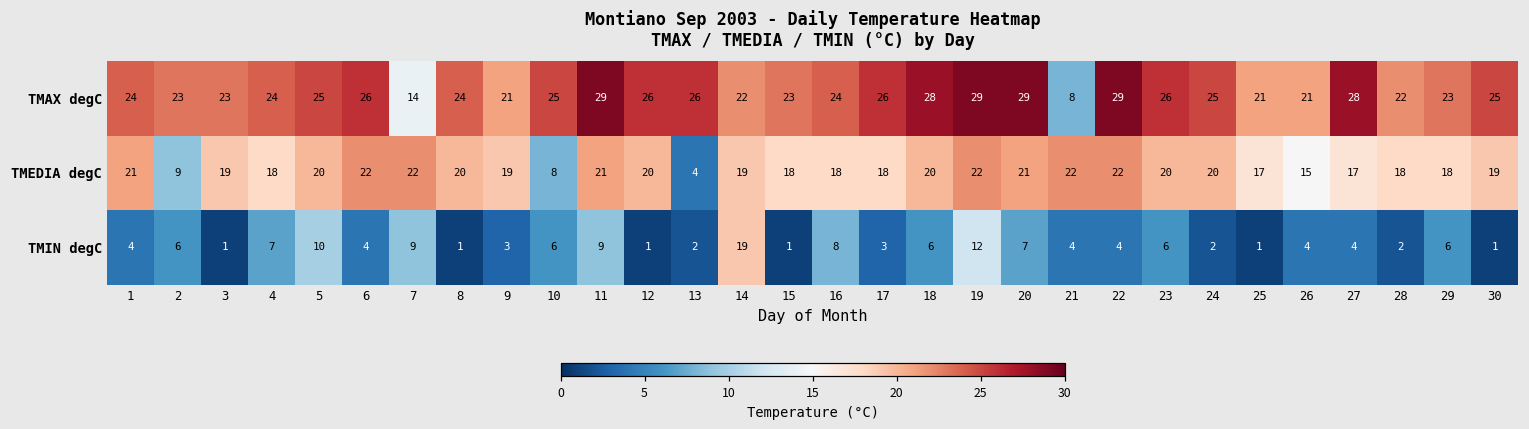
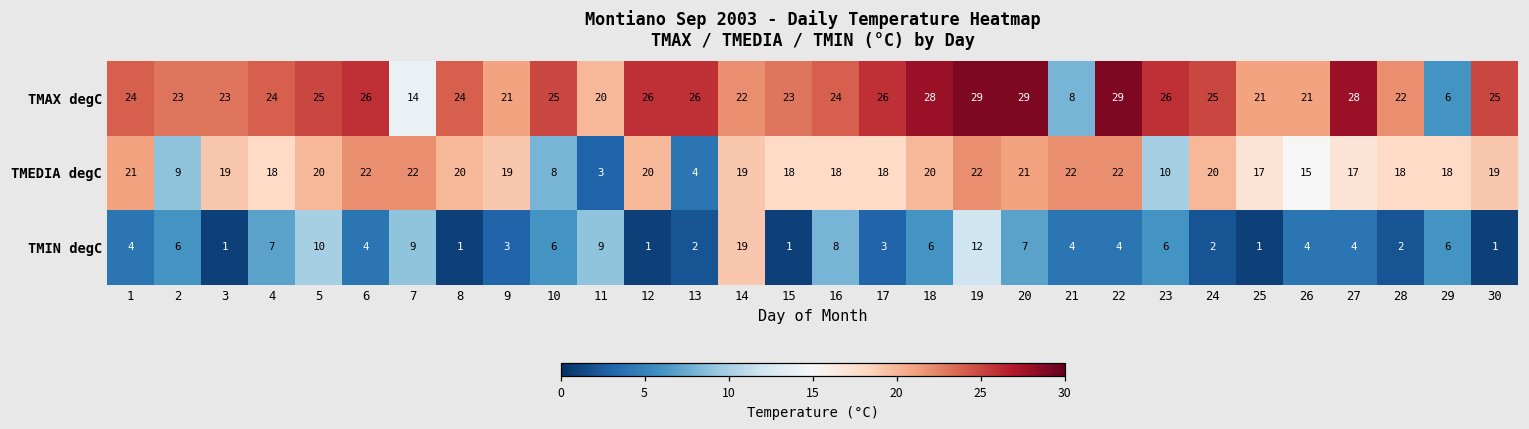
TMAX degC, 11: 29 -> 20
TMAX degC, 29: 23 -> 6
TMEDIA degC, 11: 21 -> 3
TMEDIA degC, 23: 20 -> 10
